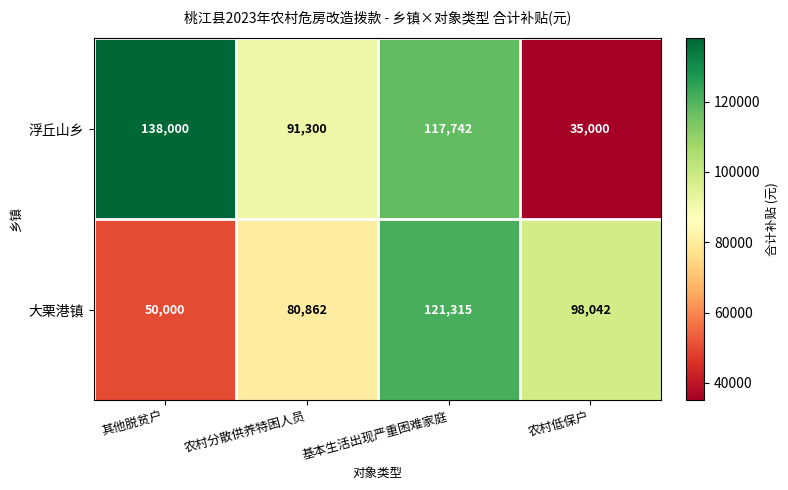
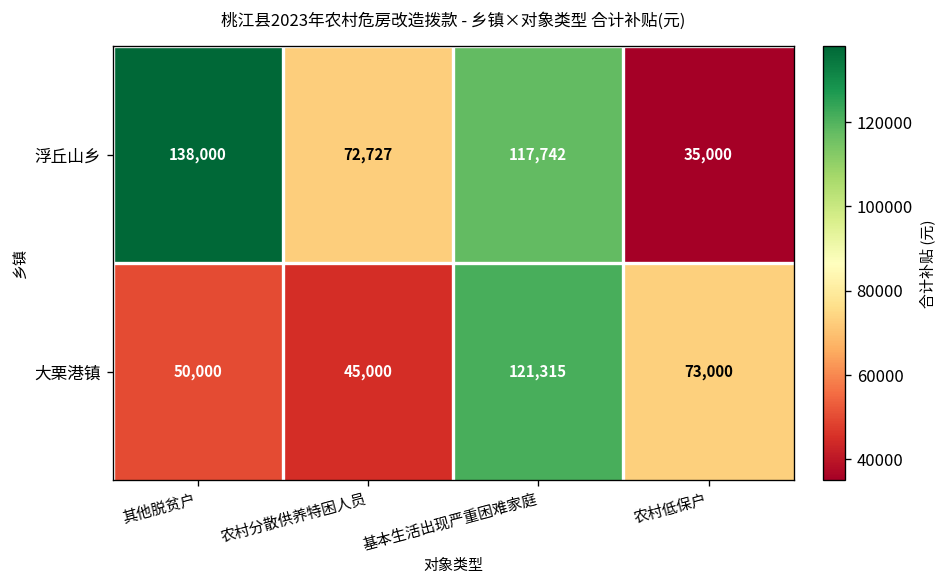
浮丘山乡, 农村分散供养特困人员: 91,300 -> 72,727
大栗港镇, 农村分散供养特困人员: 80,862 -> 45,000
大栗港镇, 农村低保户: 98,042 -> 73,000
